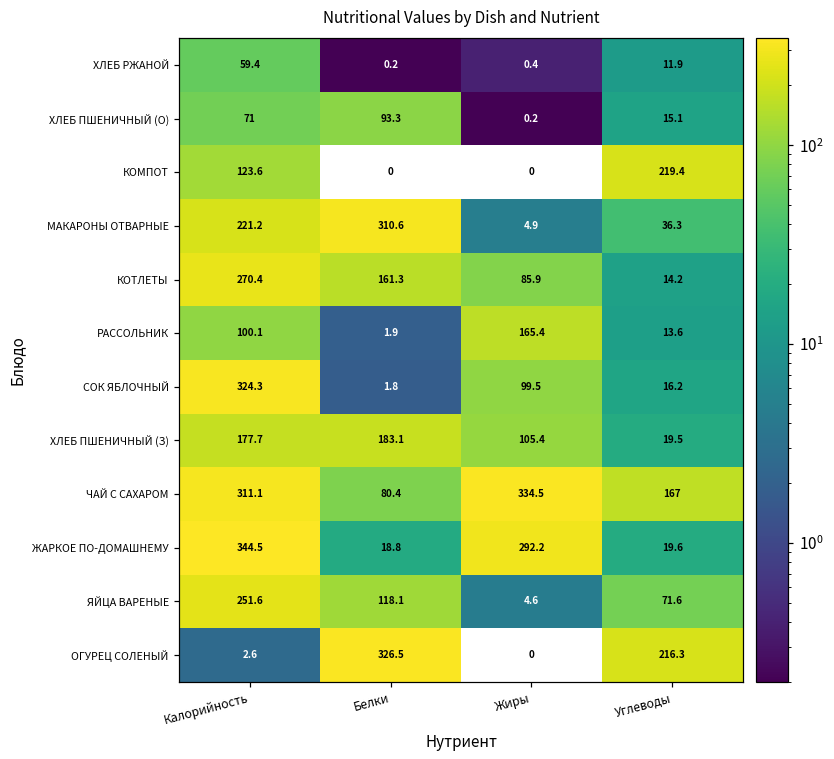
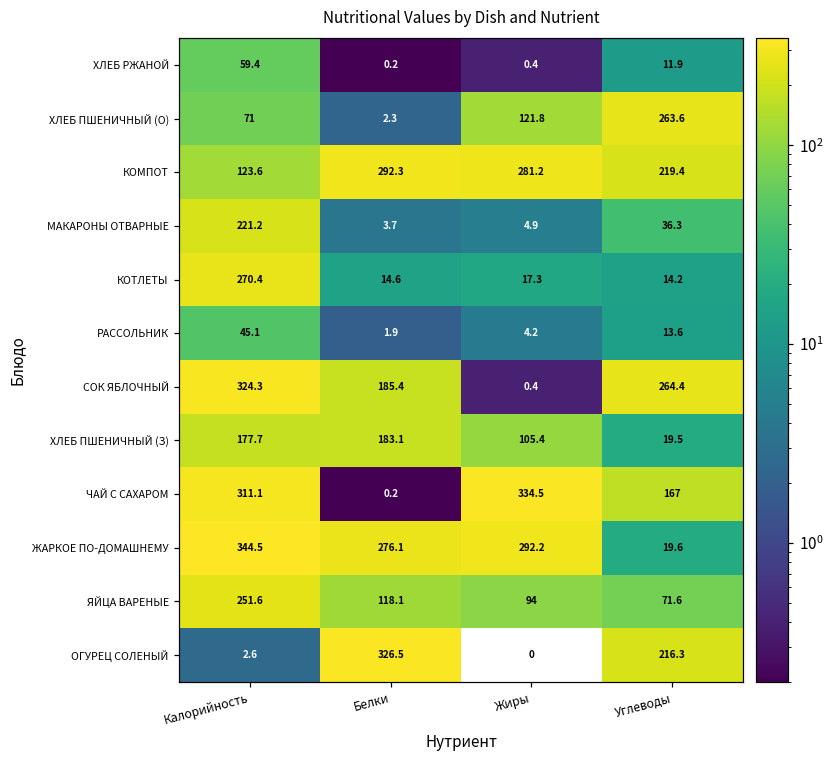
ХЛЕБ ПШЕНИЧНЫЙ (О), Белки: 93.3 -> 2.3
ХЛЕБ ПШЕНИЧНЫЙ (О), Жиры: 0.2 -> 121.8
ХЛЕБ ПШЕНИЧНЫЙ (О), Углеводы: 15.1 -> 263.6
КОМПОТ, Белки: 0 -> 292.3
КОМПОТ, Жиры: 0 -> 281.2
МАКАРОНЫ ОТВАРНЫЕ, Белки: 310.6 -> 3.7
КОТЛЕТЫ, Белки: 161.3 -> 14.6
КОТЛЕТЫ, Жиры: 85.9 -> 17.3
РАССОЛЬНИК, Калорийность: 100.1 -> 45.1
РАССОЛЬНИК, Жиры: 165.4 -> 4.2
СОК ЯБЛОЧНЫЙ, Белки: 1.8 -> 185.4
СОК ЯБЛОЧНЫЙ, Жиры: 99.5 -> 0.4
СОК ЯБЛОЧНЫЙ, Углеводы: 16.2 -> 264.4
ЧАЙ С САХАРОМ, Белки: 80.4 -> 0.2
ЖАРКОЕ ПО-ДОМАШНЕМУ, Белки: 18.8 -> 276.1
ЯЙЦА ВАРЕНЫЕ, Жиры: 4.6 -> 94
